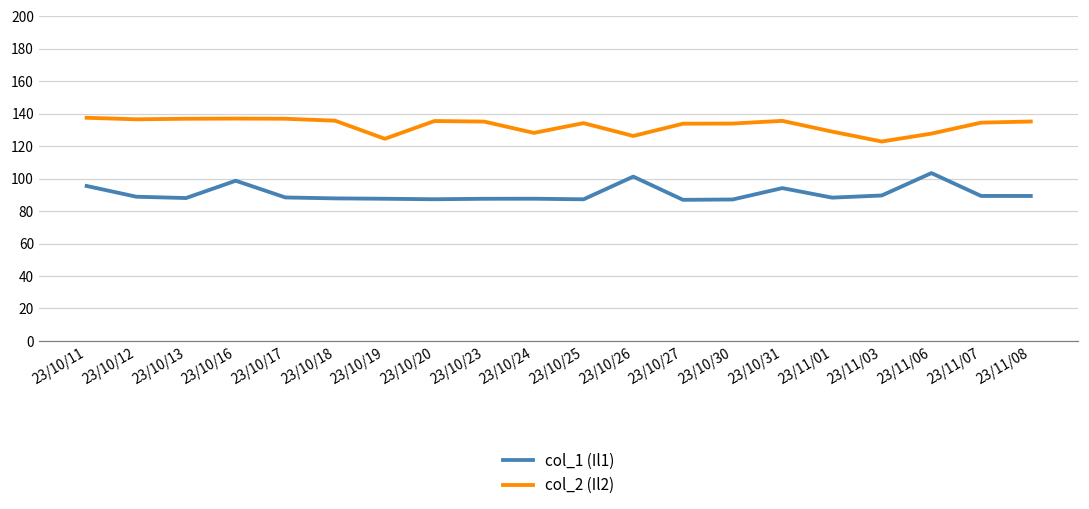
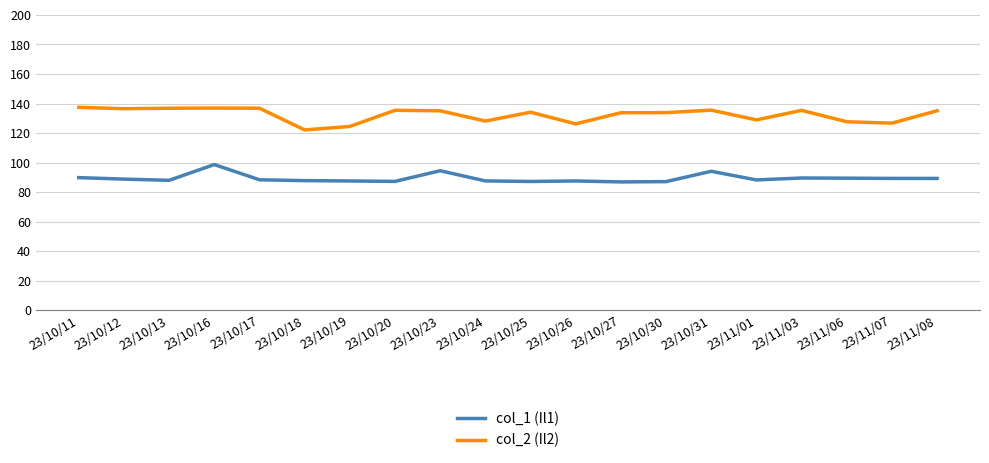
col_1 (Il1), 23/10/11: 95 -> 90
col_2 (Il2), 23/10/18: 136 -> 122
col_1 (Il1), 23/10/23: 88 -> 94
col_1 (Il1), 23/10/26: 101 -> 88
col_2 (Il2), 23/11/03: 123 -> 135
col_1 (Il1), 23/11/06: 103 -> 89
col_2 (Il2), 23/11/07: 134 -> 127
